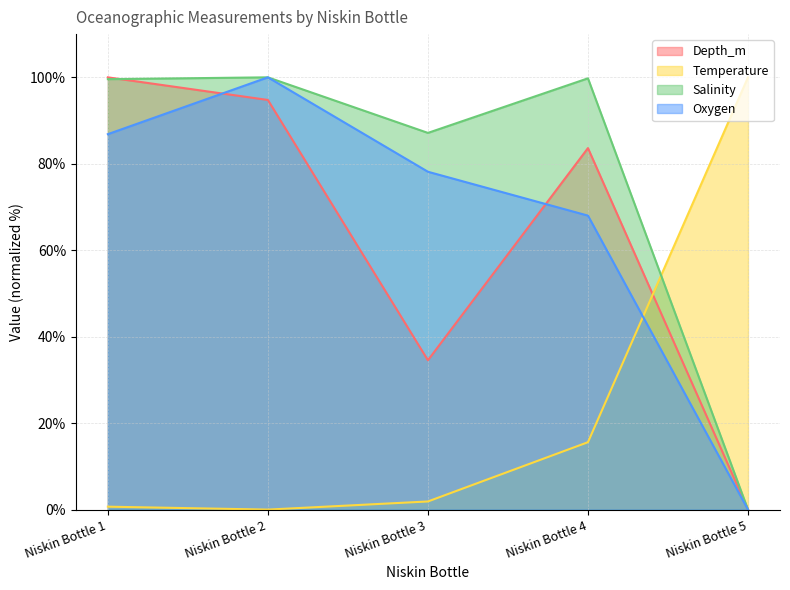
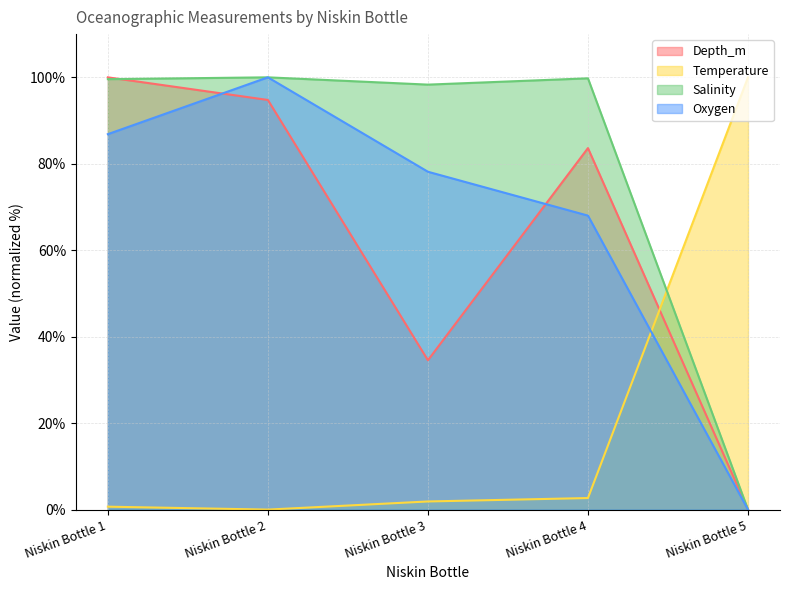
Salinity, Niskin Bottle 3: 87% -> 98%
Temperature, Niskin Bottle 4: 16% -> 3%
